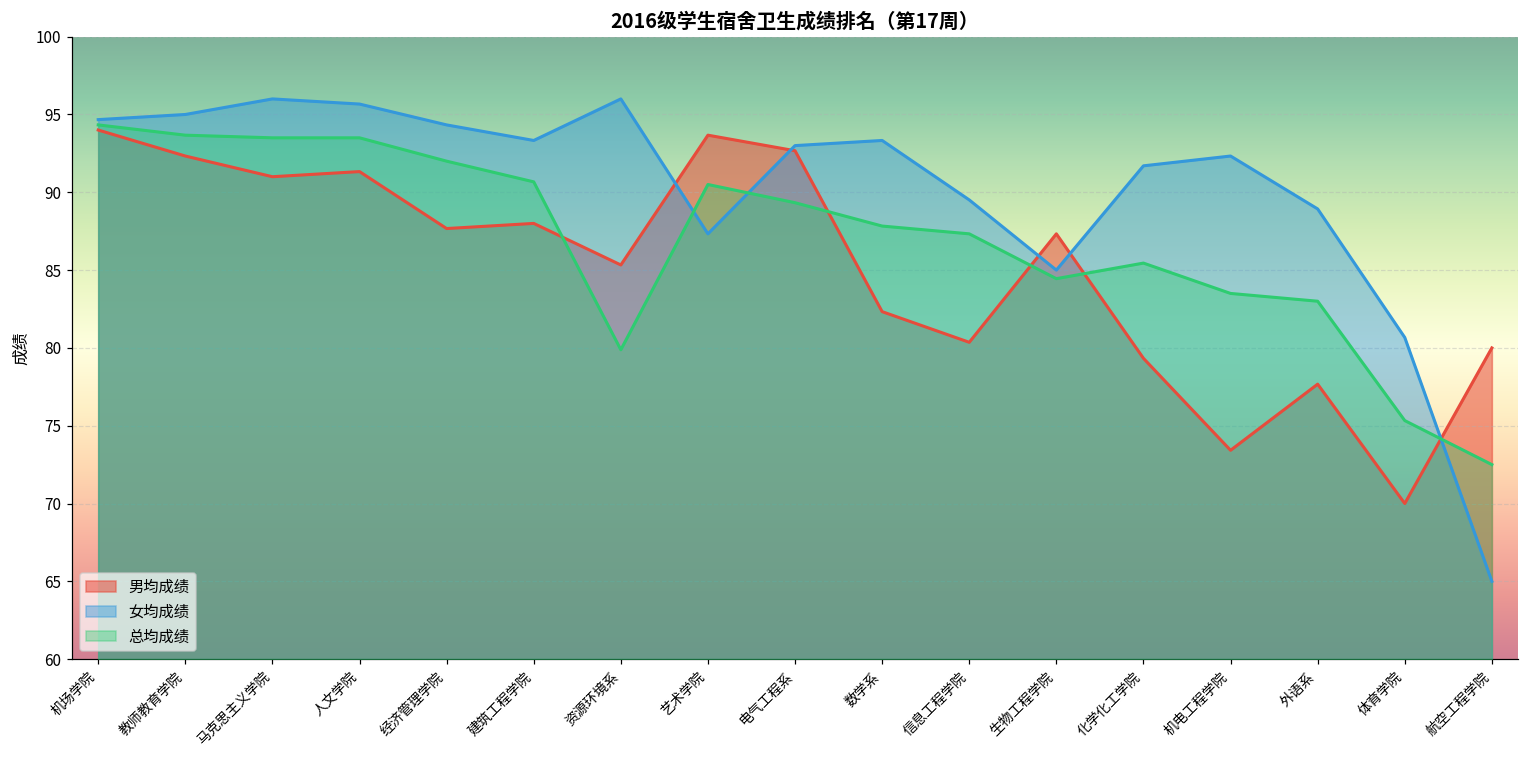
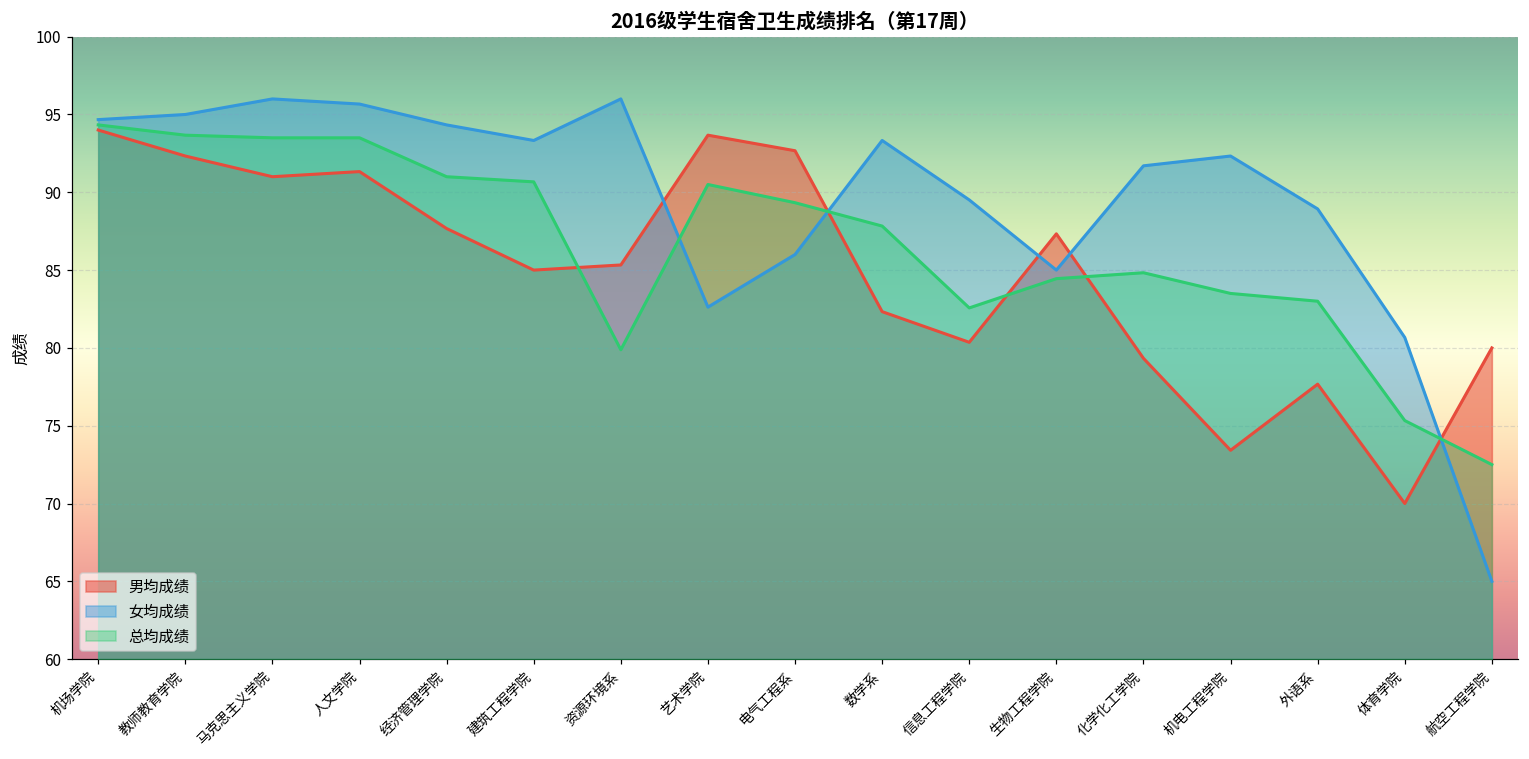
总均成绩, 经济管理学院: 92 -> 91
男均成绩, 建筑工程学院: 88 -> 85
女均成绩, 艺术学院: 87.3 -> 82.6
女均成绩, 电气工程系: 93 -> 86
总均成绩, 信息工程学院: 87.3 -> 82.6
总均成绩, 化学化工学院: 85.5 -> 84.8
